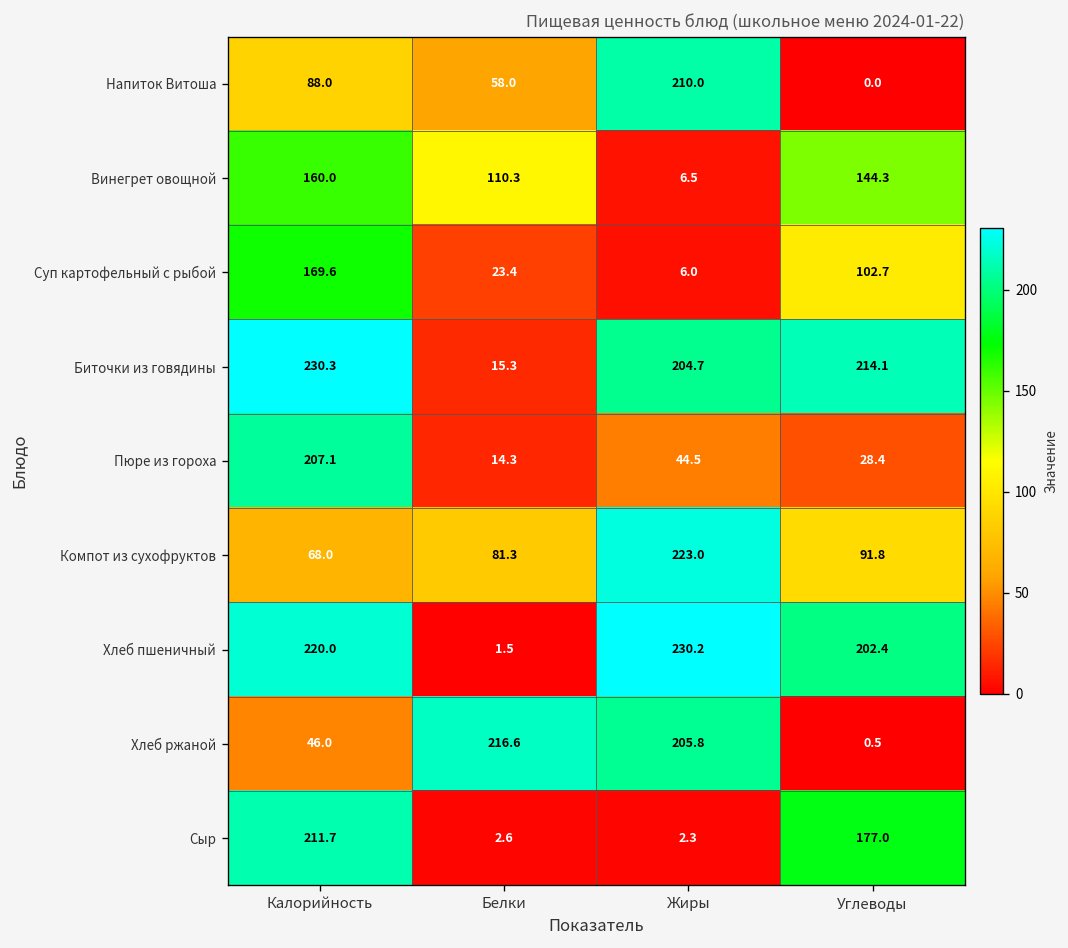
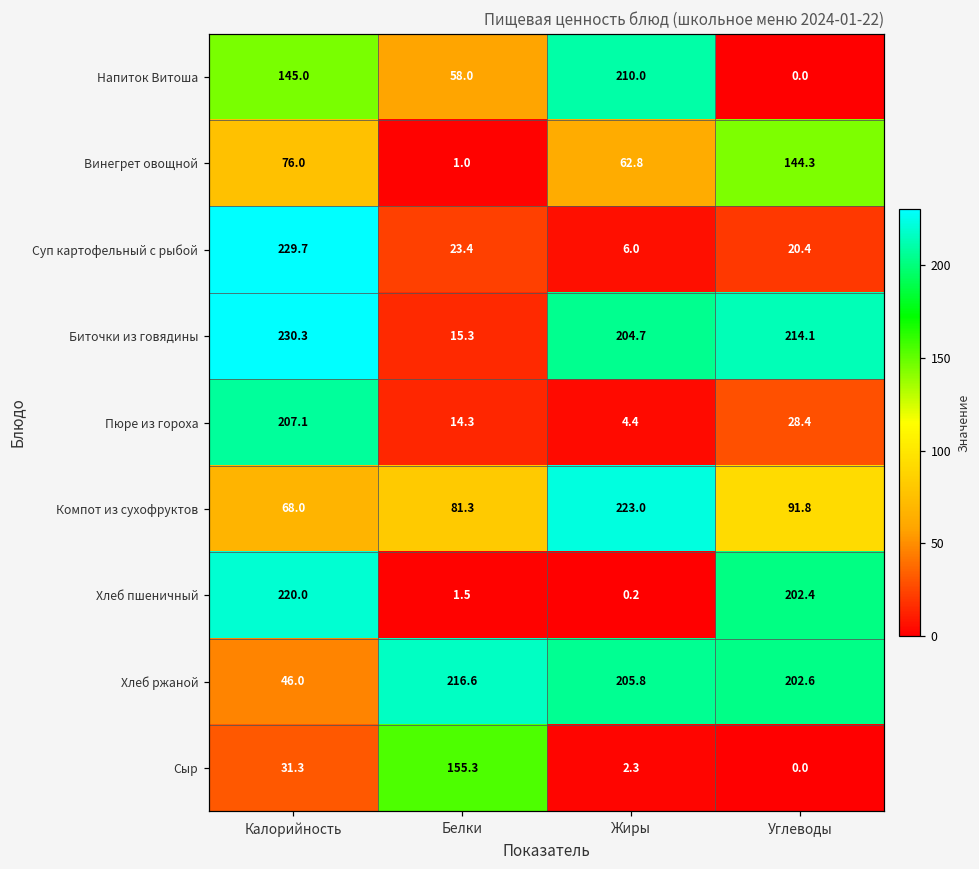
Напиток Витоша, Калорийность: 88.0 -> 145.0
Винегрет овощной, Калорийность: 160.0 -> 76.0
Винегрет овощной, Белки: 110.3 -> 1.0
Винегрет овощной, Жиры: 6.5 -> 62.8
Суп картофельный с рыбой, Калорийность: 169.6 -> 229.7
Суп картофельный с рыбой, Углеводы: 102.7 -> 20.4
Пюре из гороха, Жиры: 44.5 -> 4.4
Хлеб пшеничный, Жиры: 230.2 -> 0.2
Хлеб ржаной, Углеводы: 0.5 -> 202.6
Сыр, Калорийность: 211.7 -> 31.3
Сыр, Белки: 2.6 -> 155.3
Сыр, Углеводы: 177.0 -> 0.0
